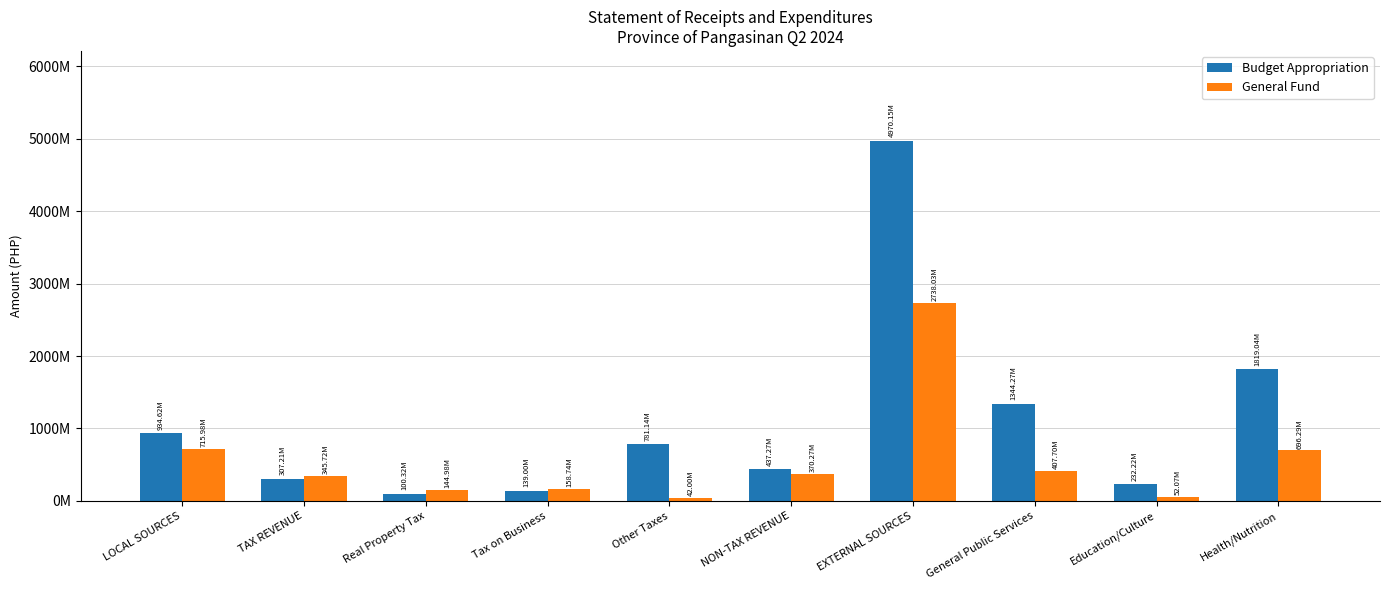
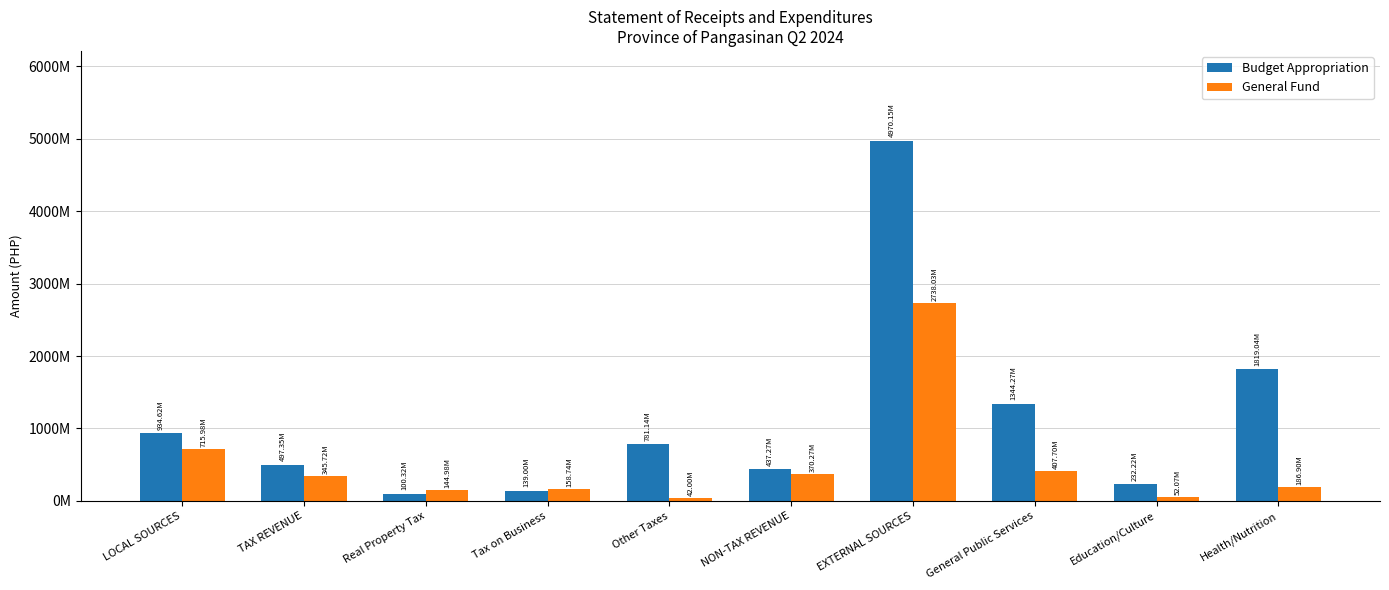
Budget Appropriation, TAX REVENUE: 307.21M -> 497.35M
General Fund, Health/Nutrition: 696.29M -> 186.90M
